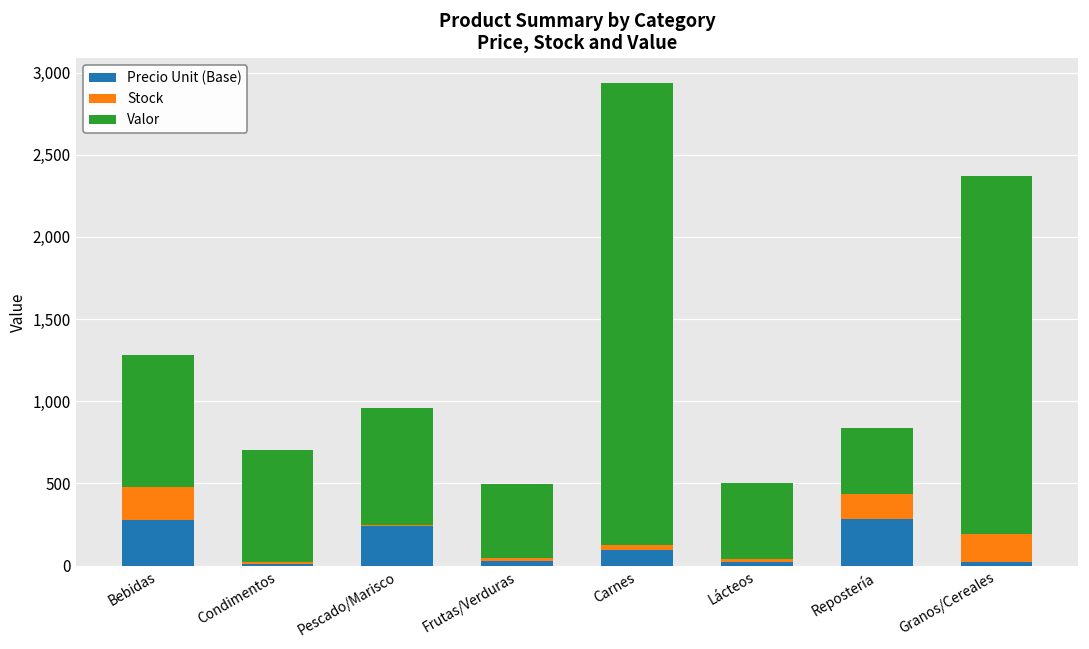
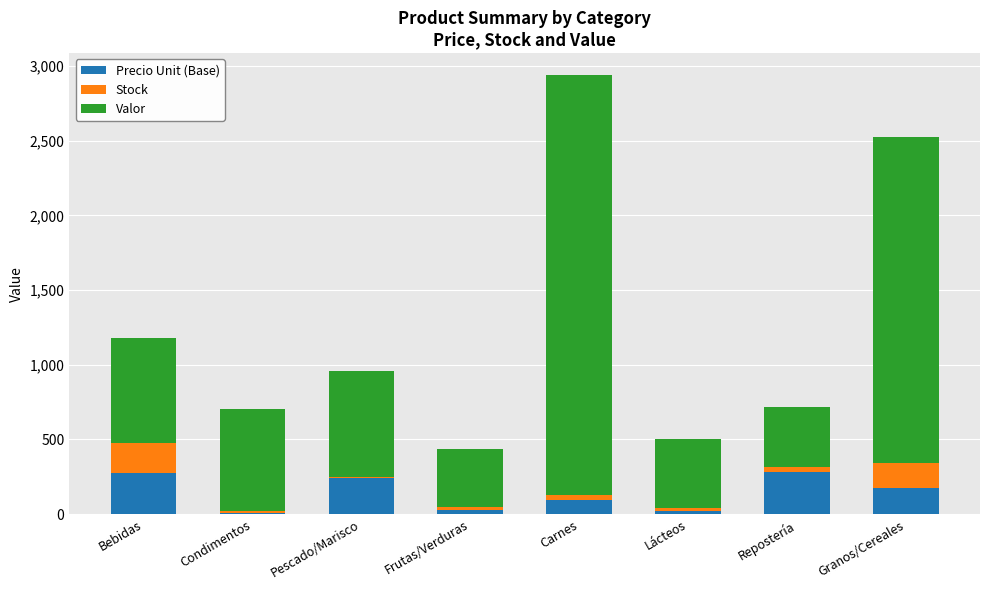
Valor, Bebidas: 800 -> 700
Valor, Frutas/Verduras: 450 -> 390
Stock, Repostería: 150 -> 30
Precio Unit (Base), Granos/Cereales: 20 -> 170
